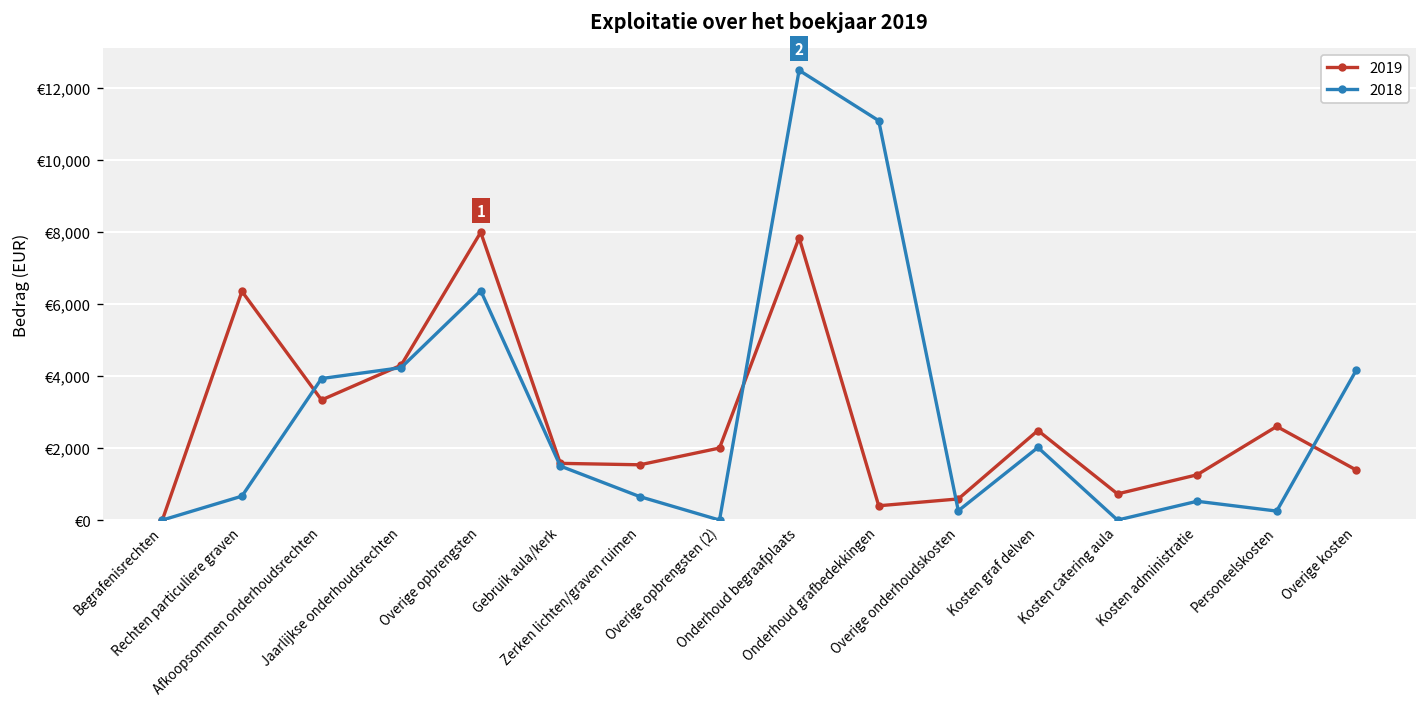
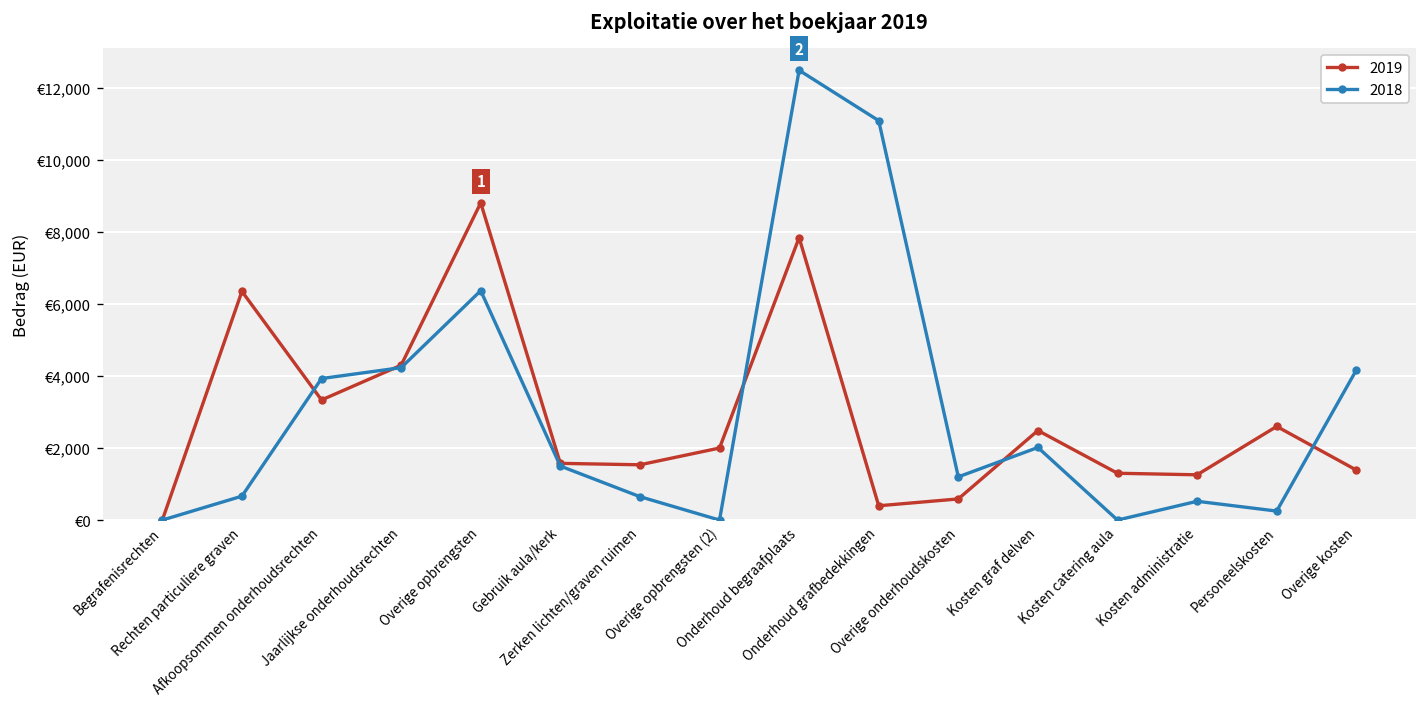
2019, Overige opbrengsten: €8,000 -> €8,800
2018, Overige onderhoudskosten: €300 -> €1,200
2019, Kosten catering aula: €700 -> €1,300
